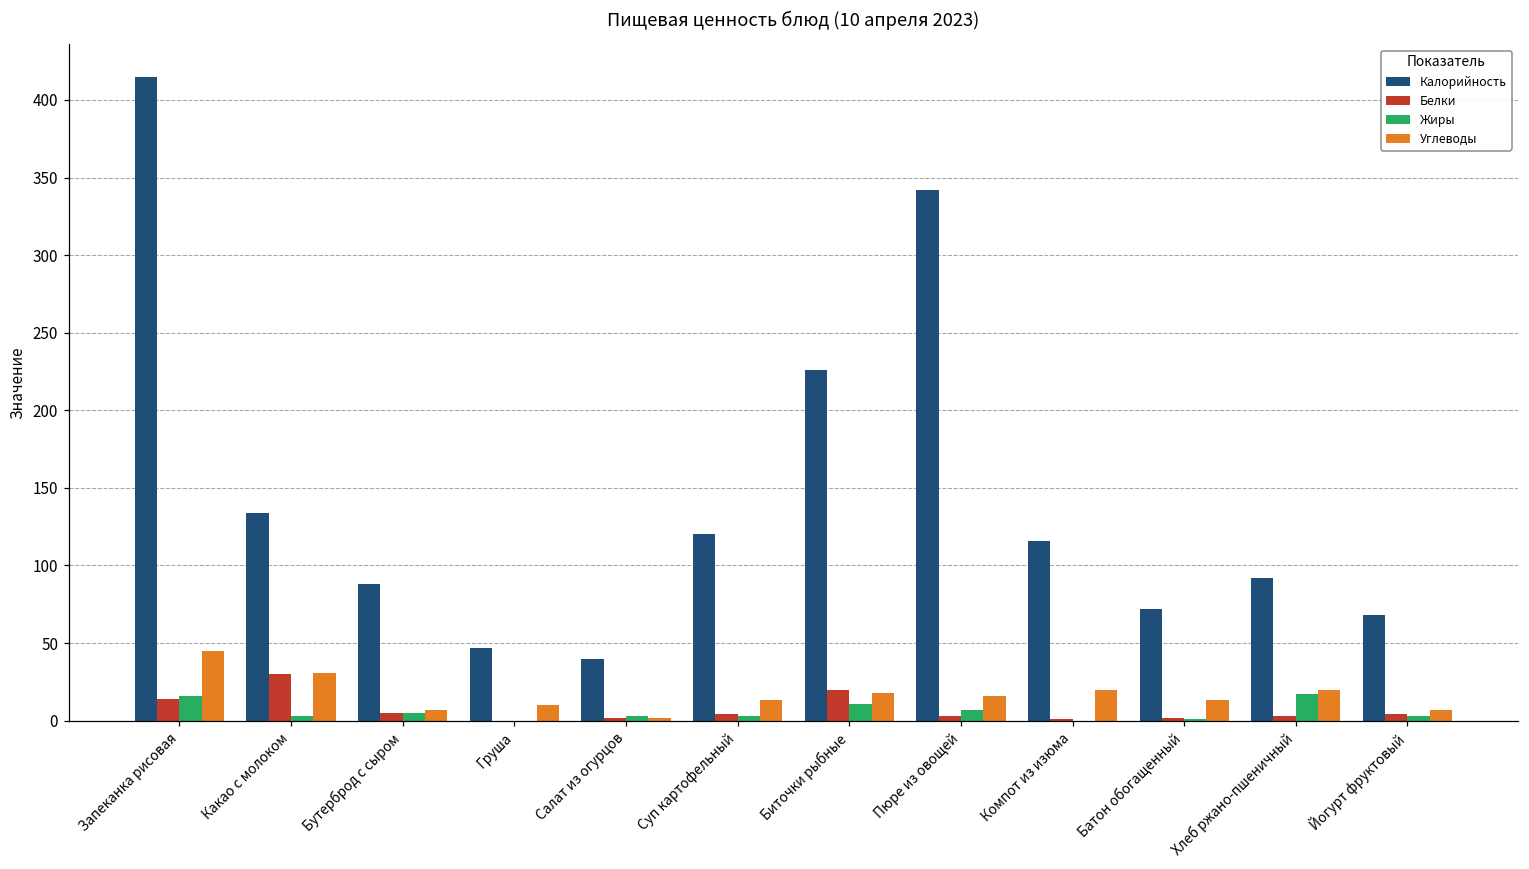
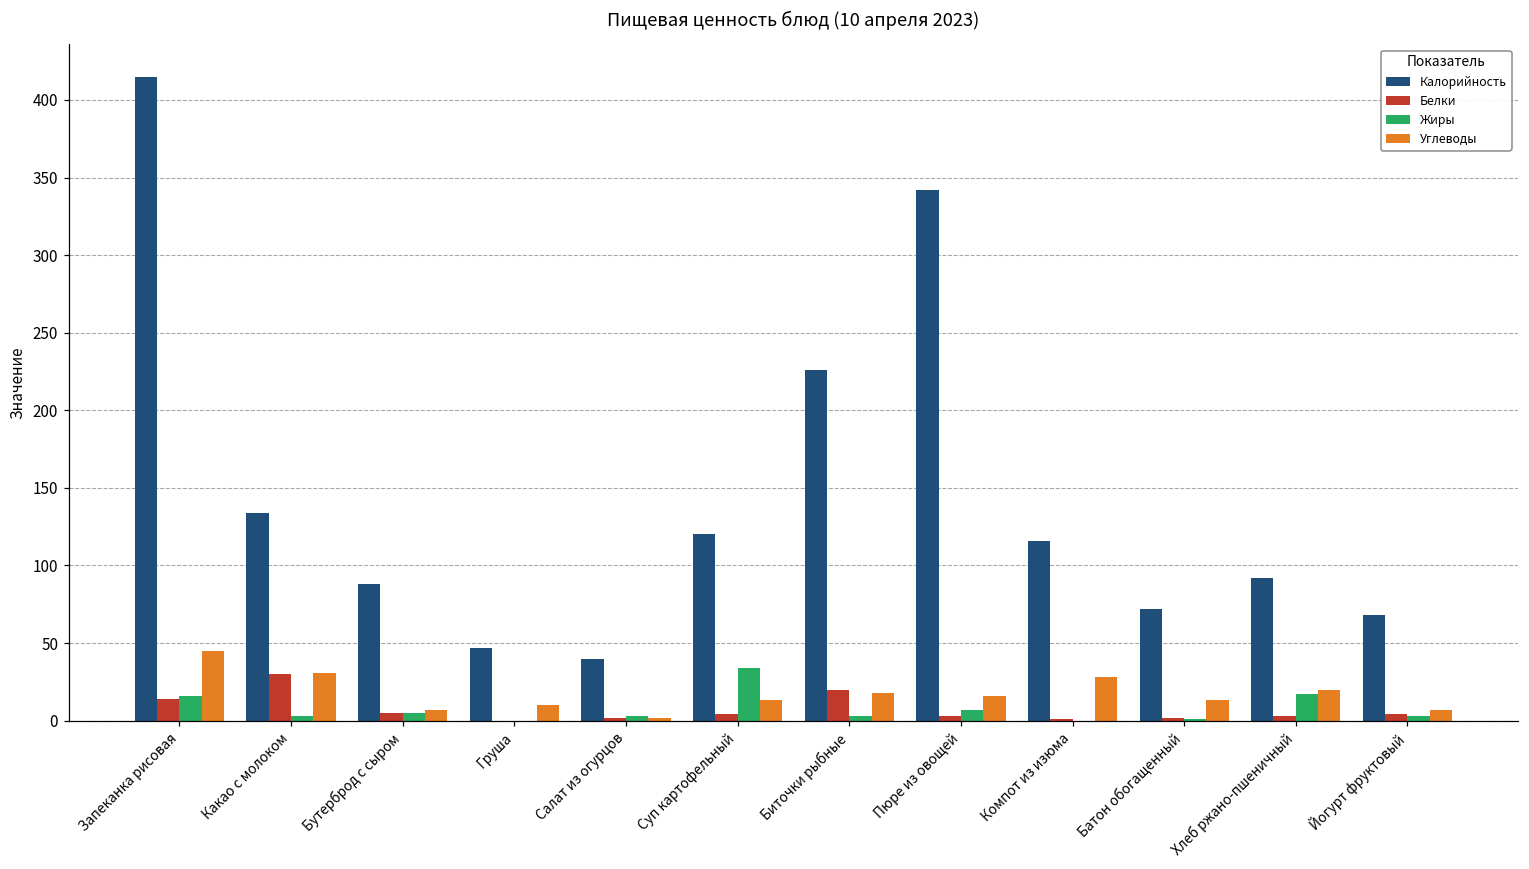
Жиры, Суп картофельный: 3 -> 34
Жиры, Биточки рыбные: 11 -> 3
Углеводы, Компот из изюма: 20 -> 28
